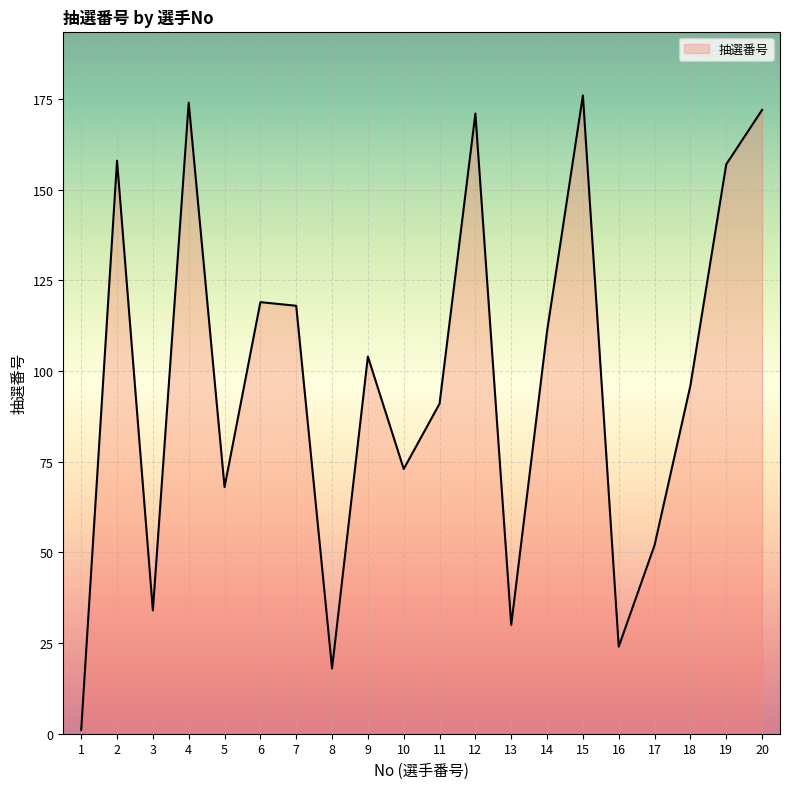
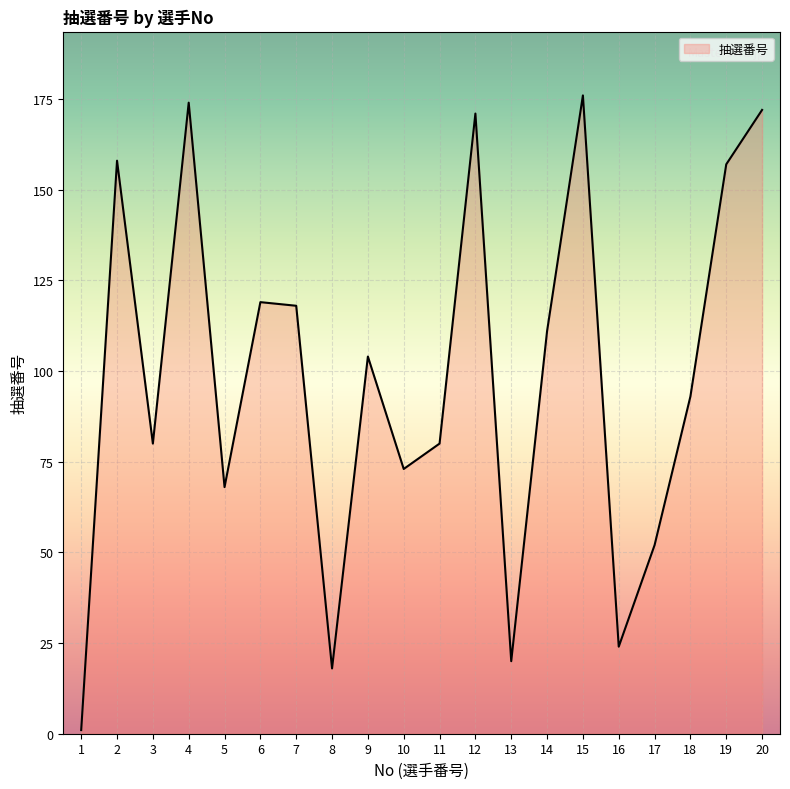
3: 34 -> 80
11: 91 -> 80
13: 30 -> 20
18: 96 -> 93
